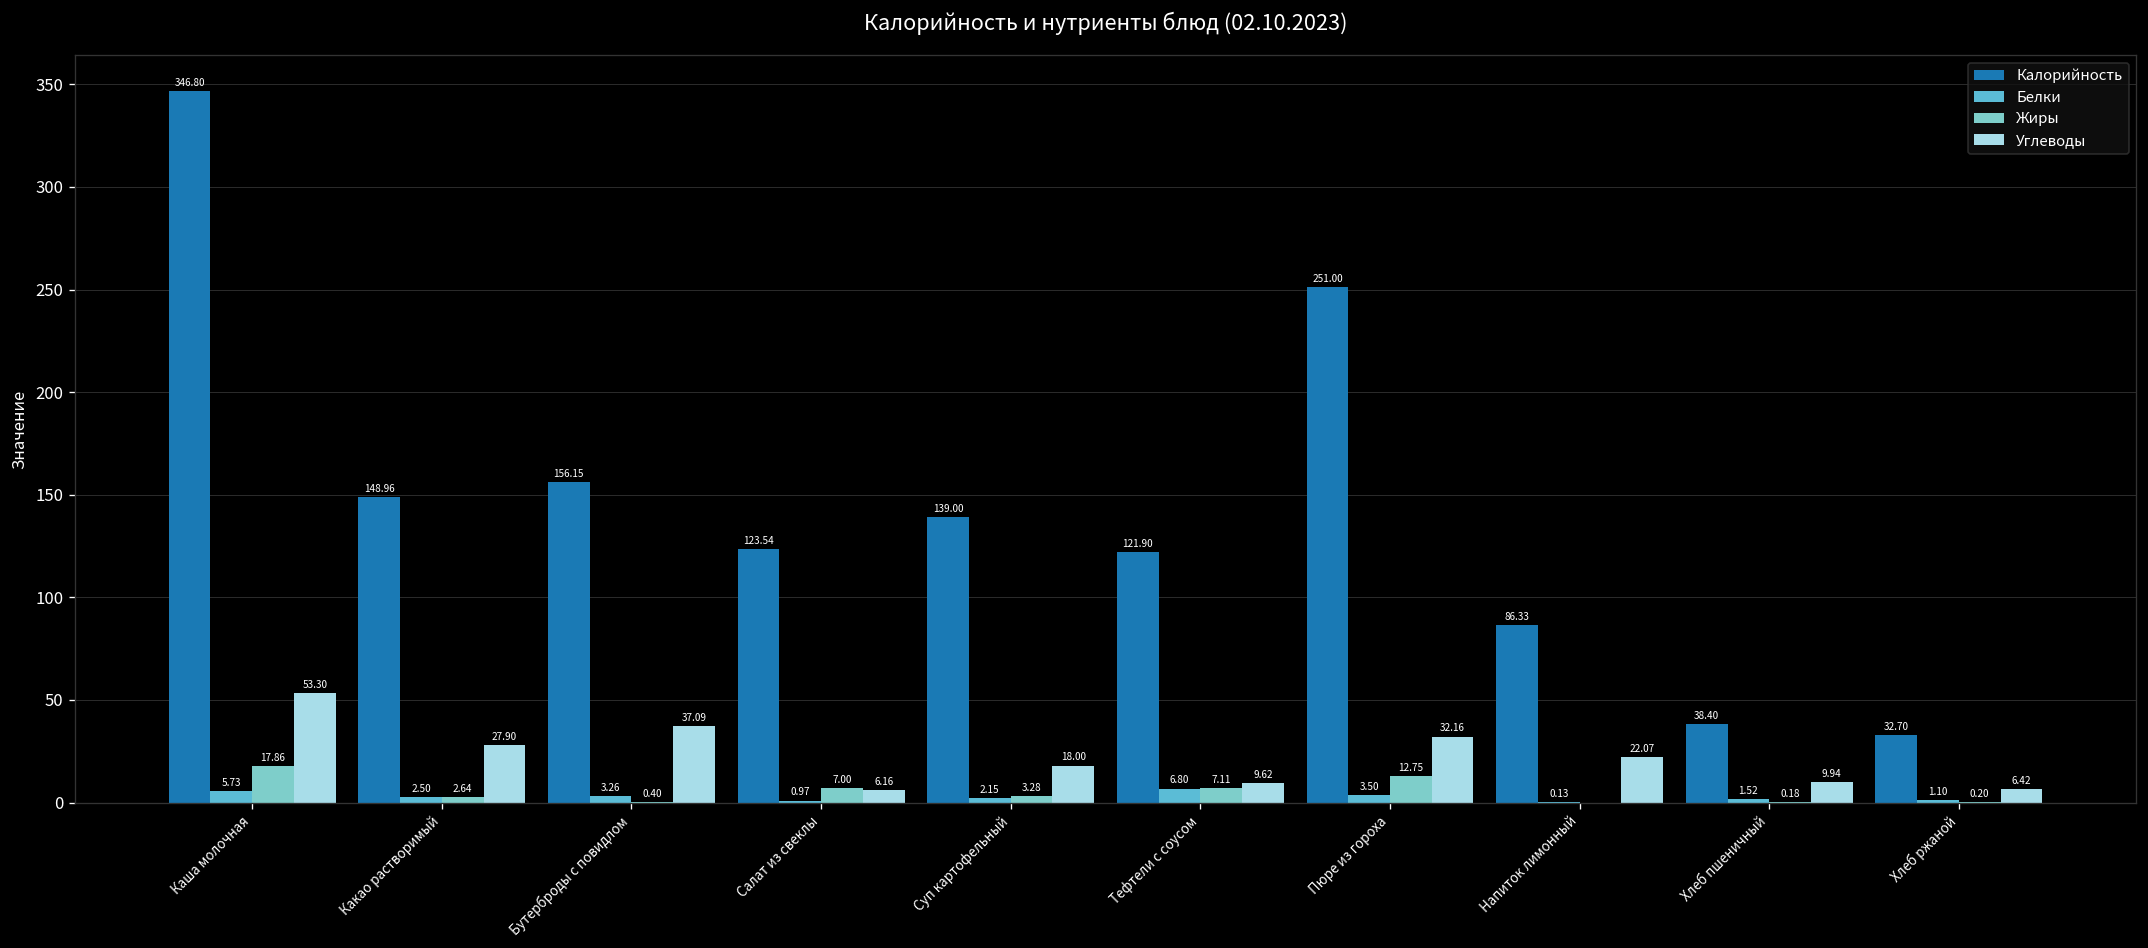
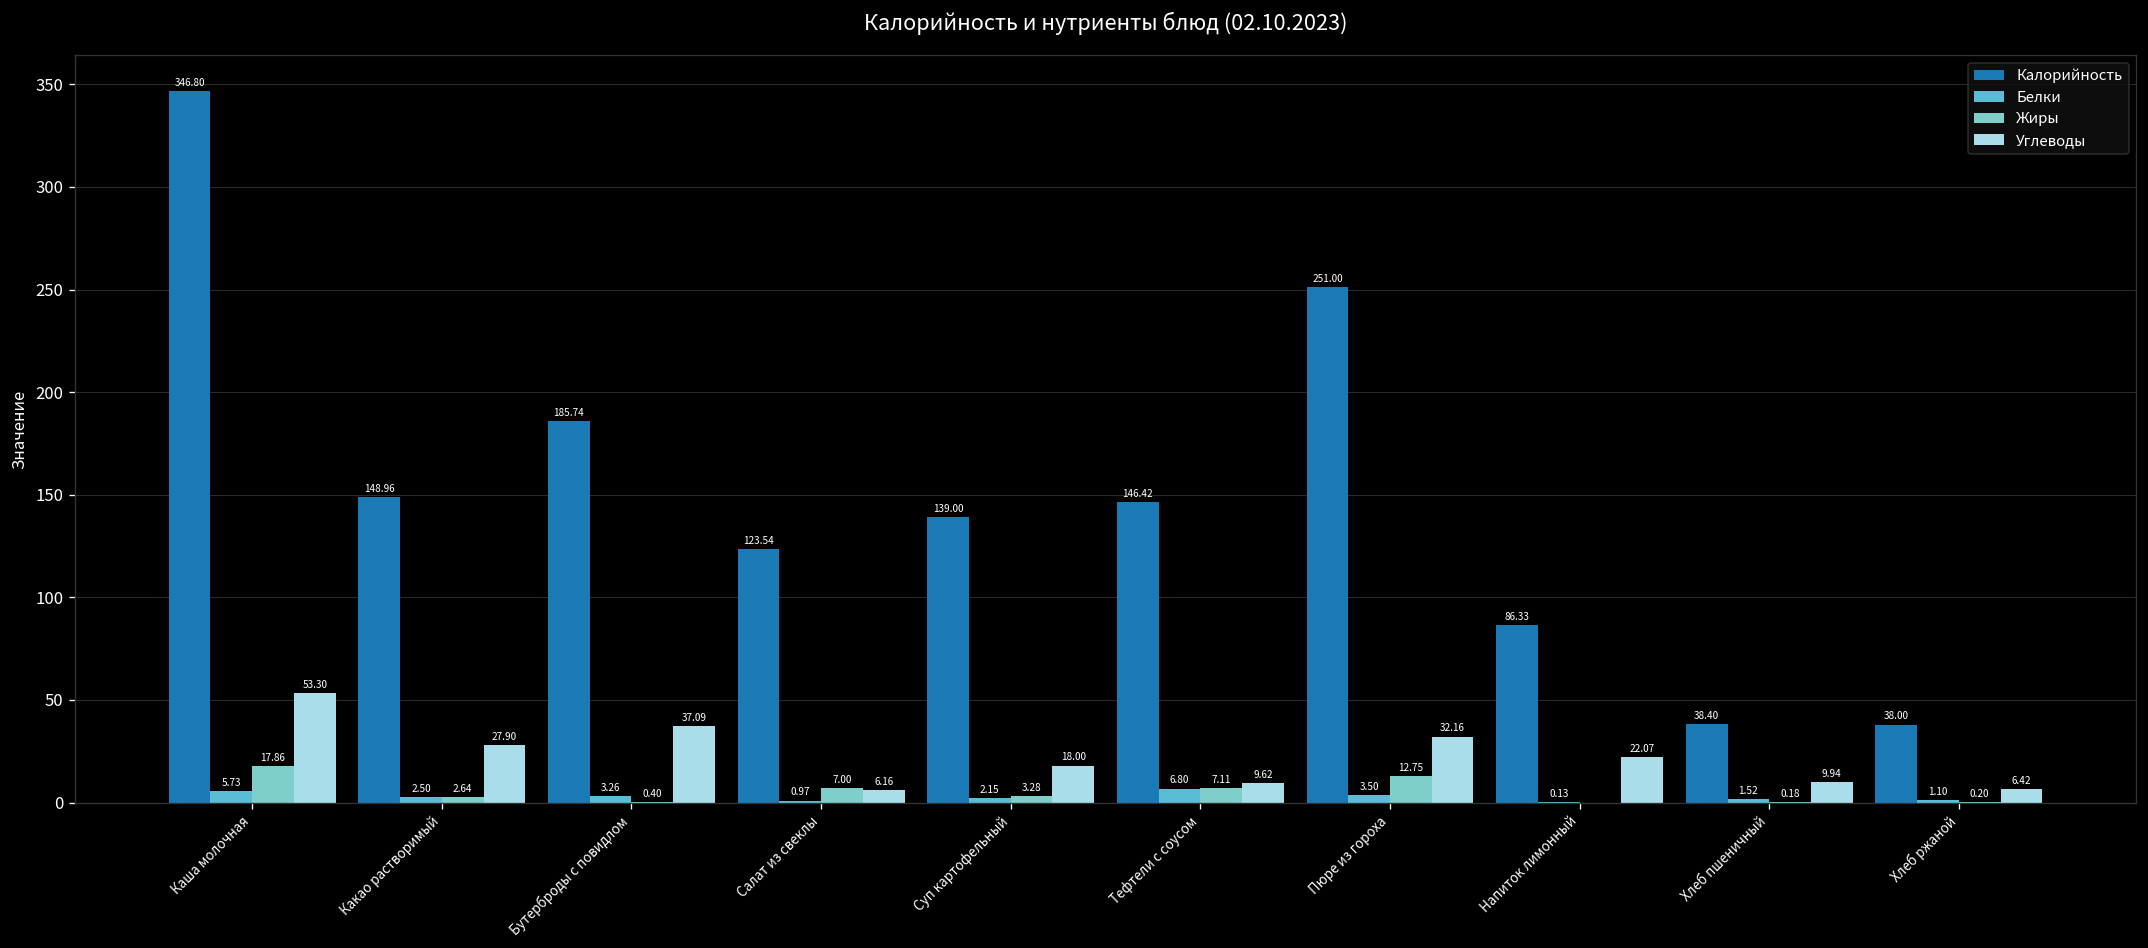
Калорийность, Бутерброды с повидлом: 156.15 -> 185.74
Калорийность, Тефтели с соусом: 121.90 -> 146.42
Калорийность, Хлеб ржаной: 32.70 -> 38.00
